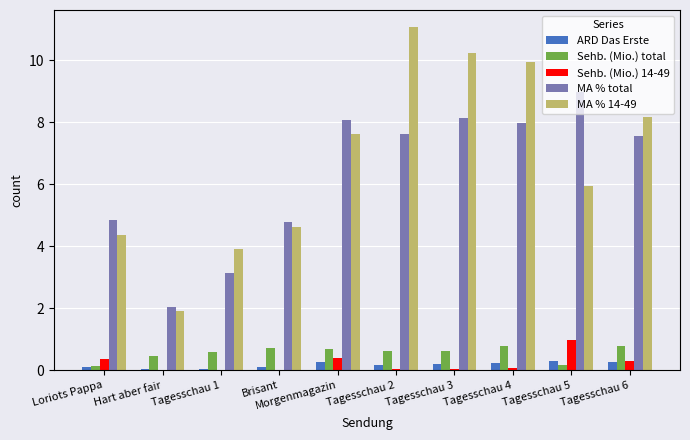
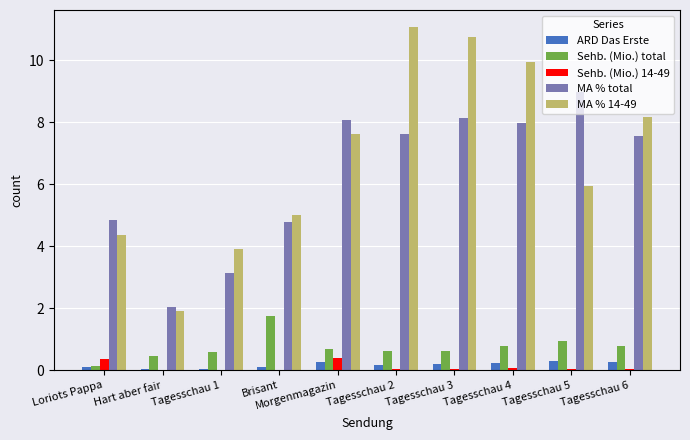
Sehb. (Mio.) total, Brisant: 0.7 -> 1.8
MA % 14-49, Brisant: 4.6 -> 5.0
MA % 14-49, Tagesschau 3: 10.3 -> 10.7
Sehb. (Mio.) total, Tagesschau 5: 0.2 -> 0.9
Sehb. (Mio.) 14-49, Tagesschau 5: 1.0 -> 0.1
Sehb. (Mio.) 14-49, Tagesschau 6: 0.3 -> 0.1
